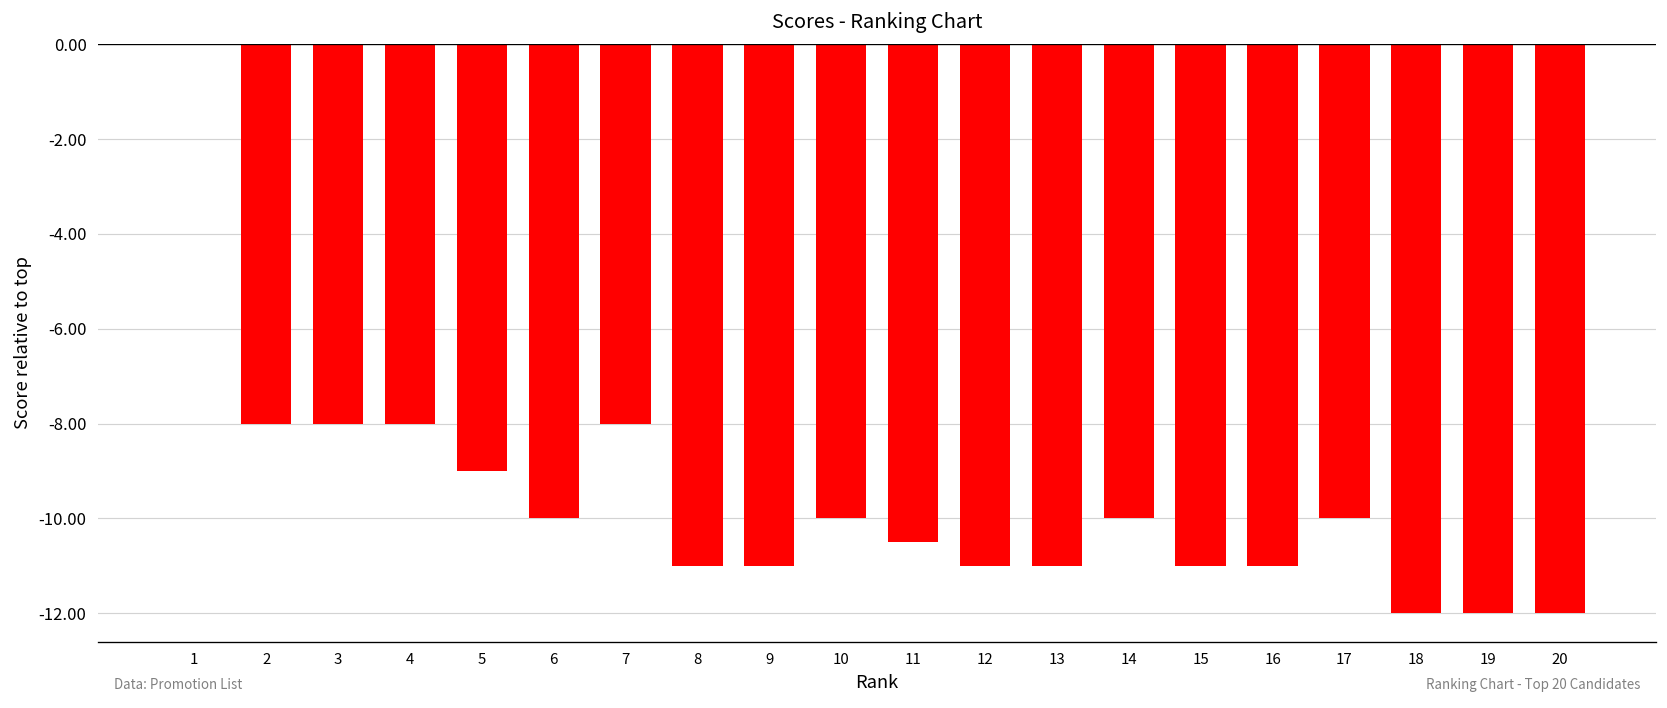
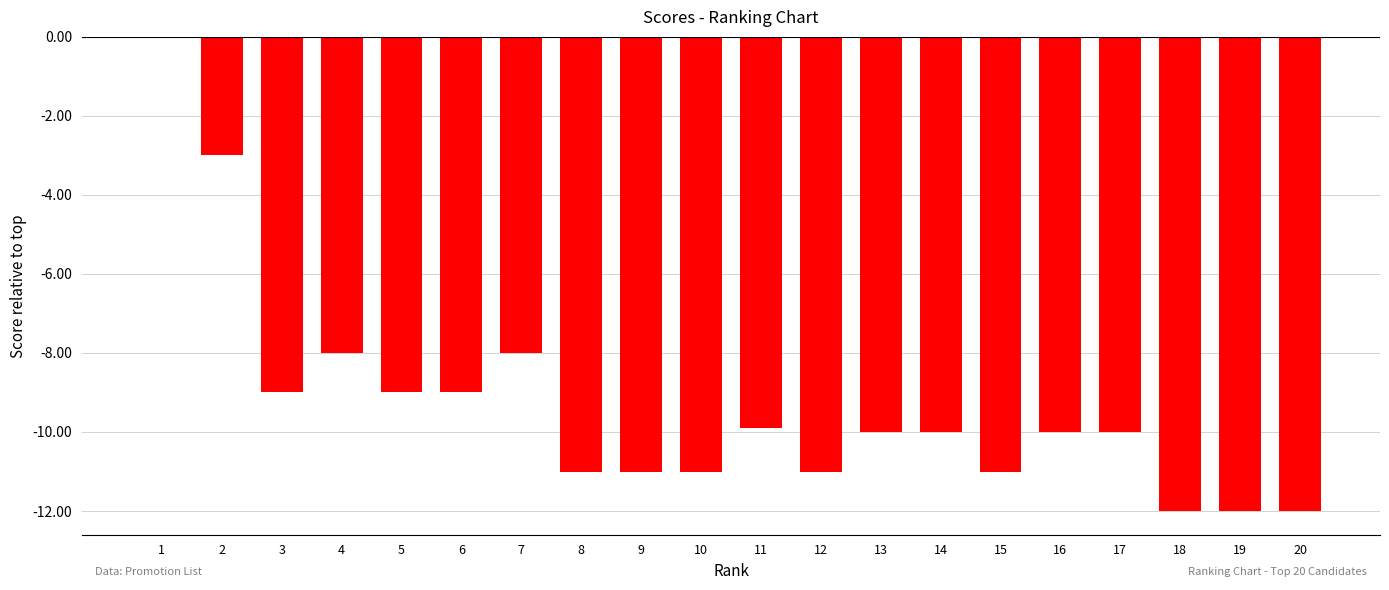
2: -8.0 -> -3.0
3: -8.0 -> -9.0
6: -10.0 -> -9.0
10: -10.0 -> -11.0
11: -10.5 -> -9.9
13: -11.0 -> -10.0
16: -11.0 -> -10.0
